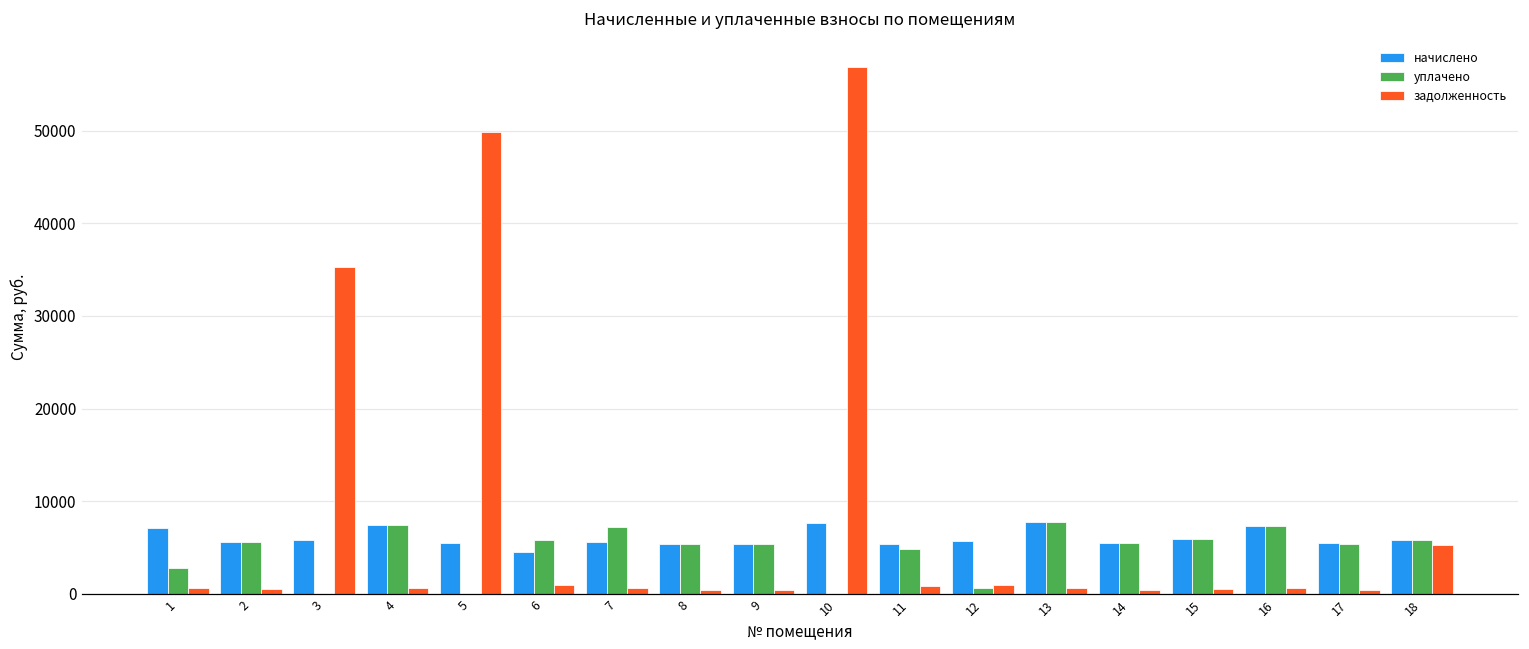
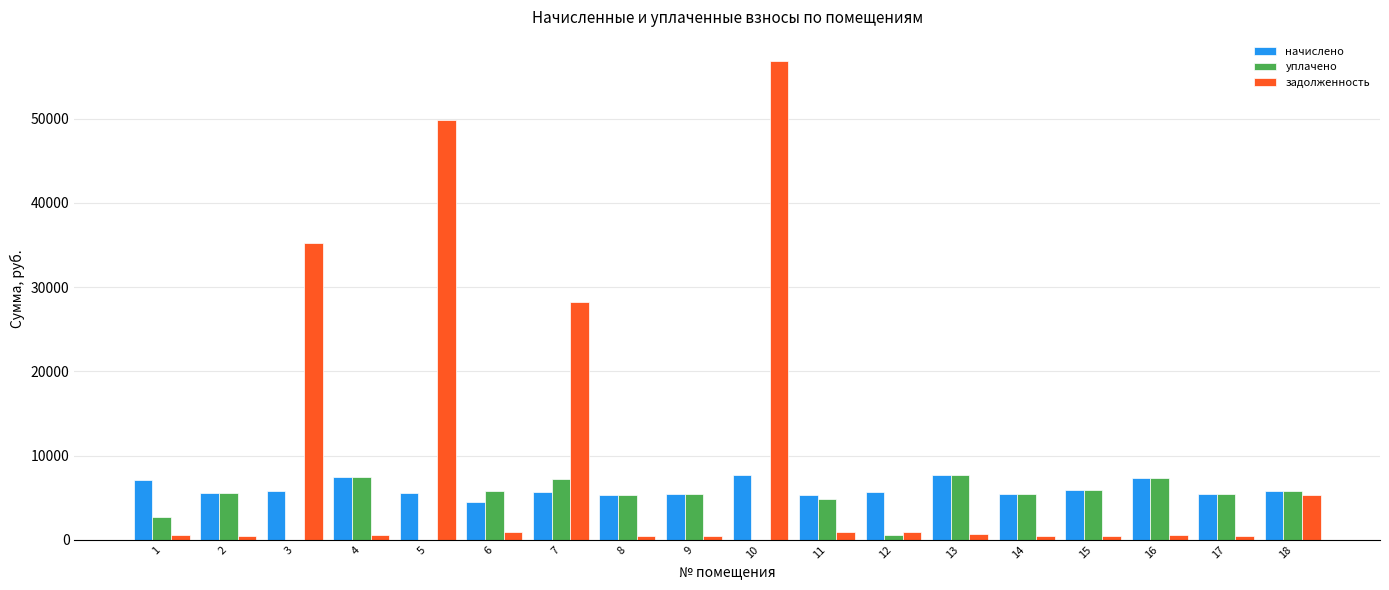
задолженность, 7: 1000 -> 28000
